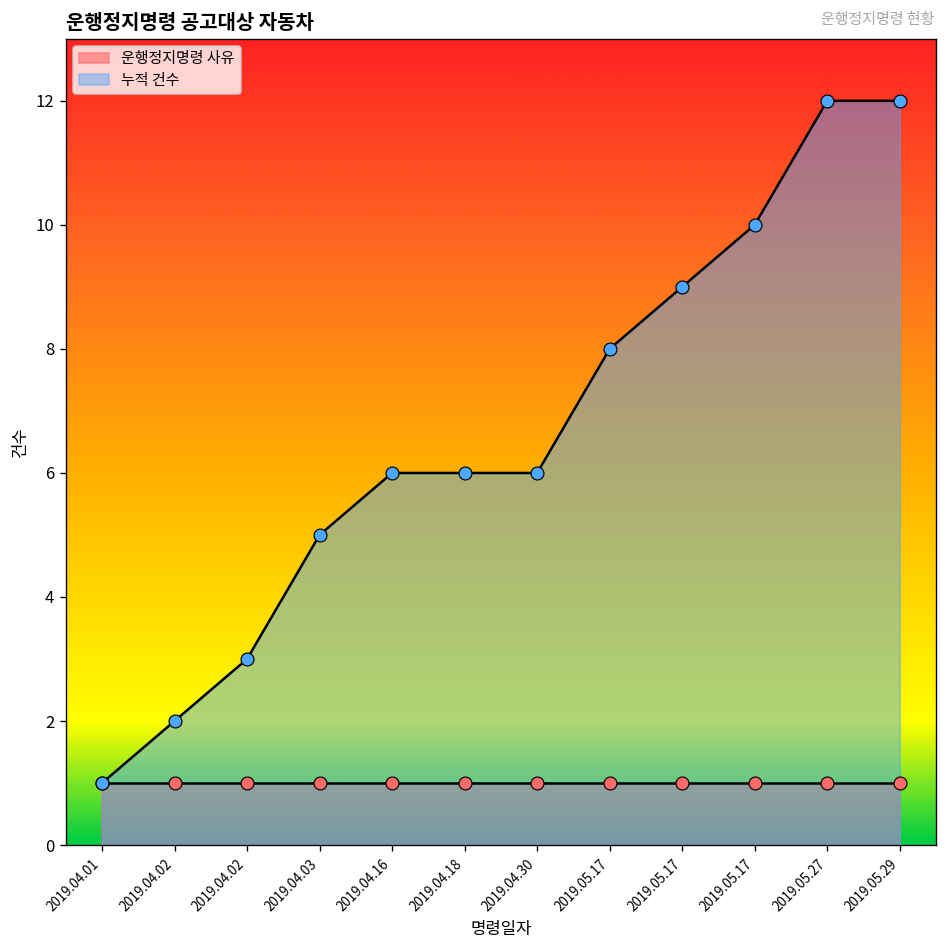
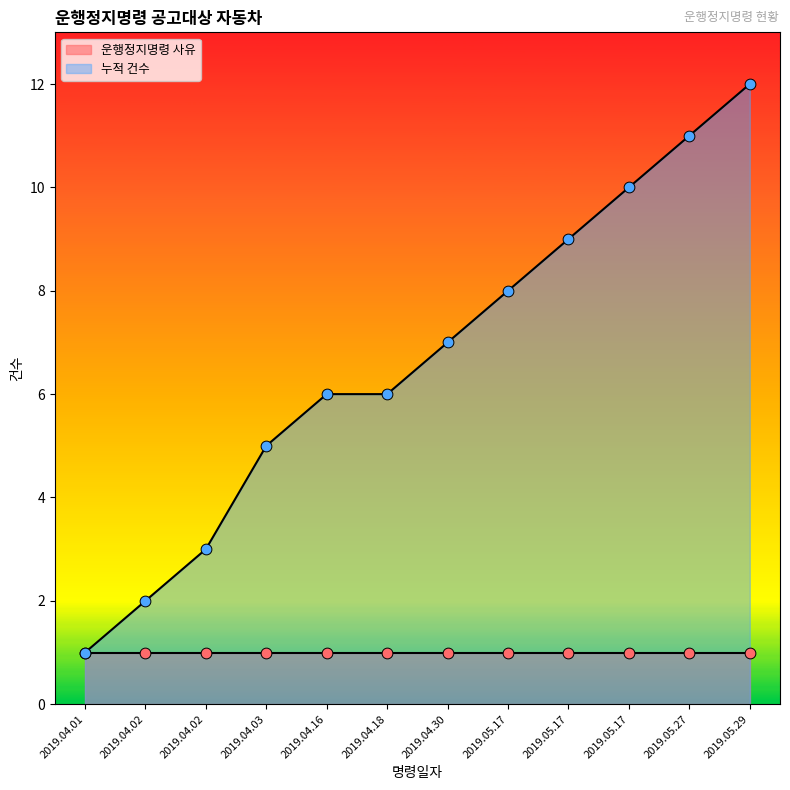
누적 건수, 2019.04.30: 6 -> 7
누적 건수, 2019.05.27: 12 -> 11
